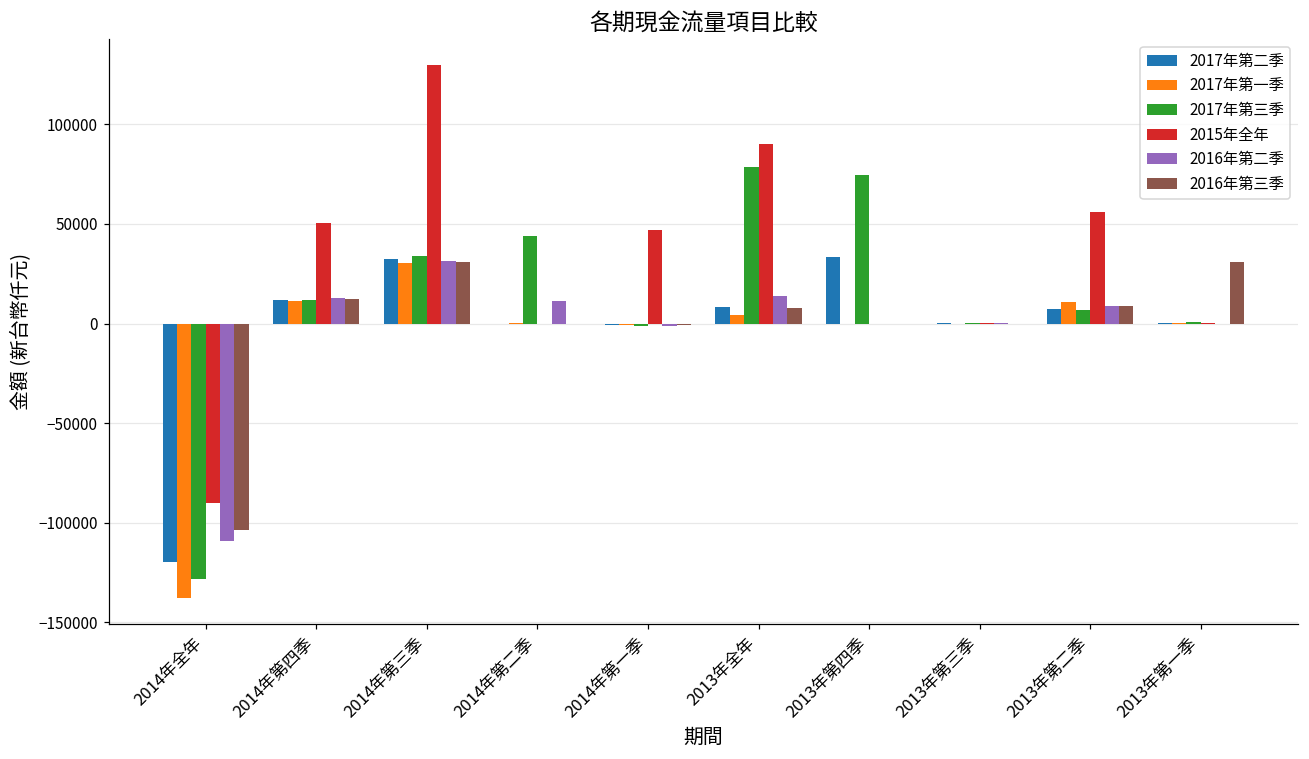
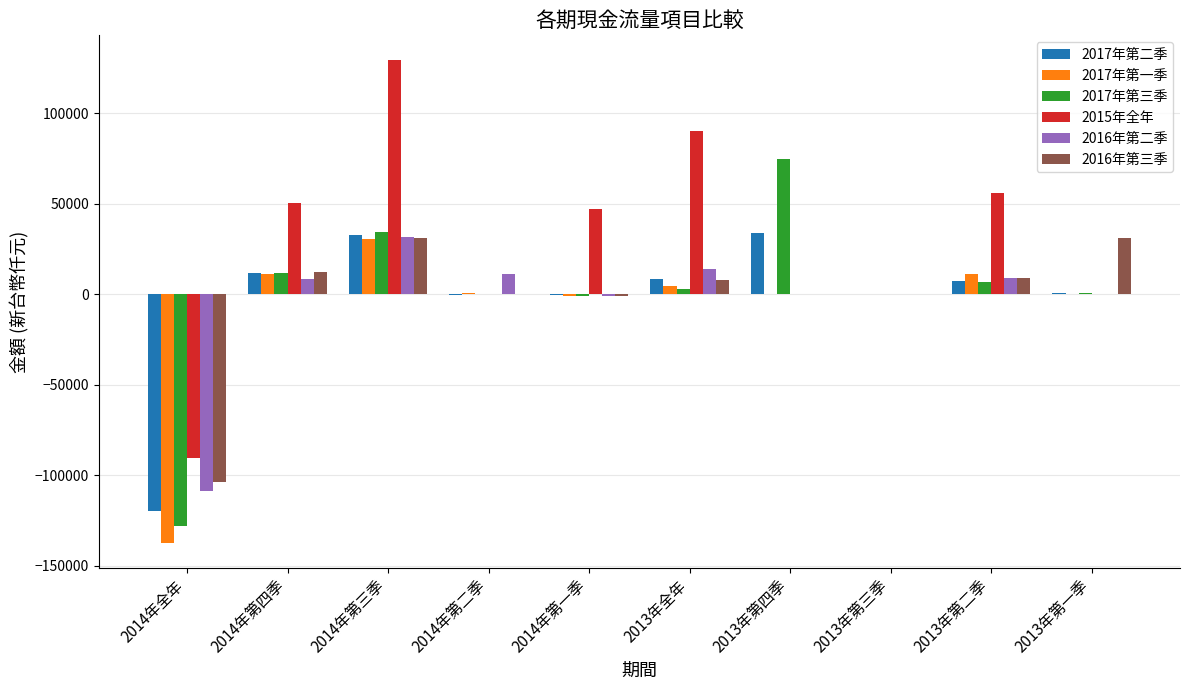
2016年第二季, 2014年第四季: 13000 -> 8000
2017年第三季, 2014年第二季: 44000 -> 0
2017年第三季, 2013年全年: 79000 -> 3000
